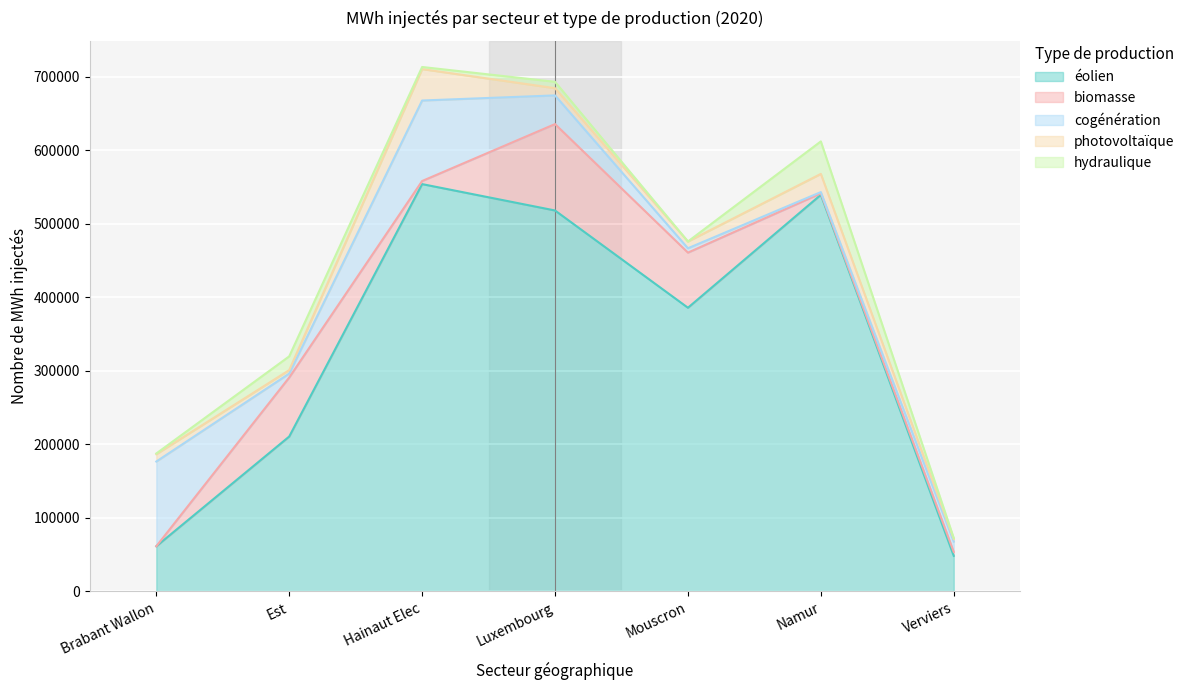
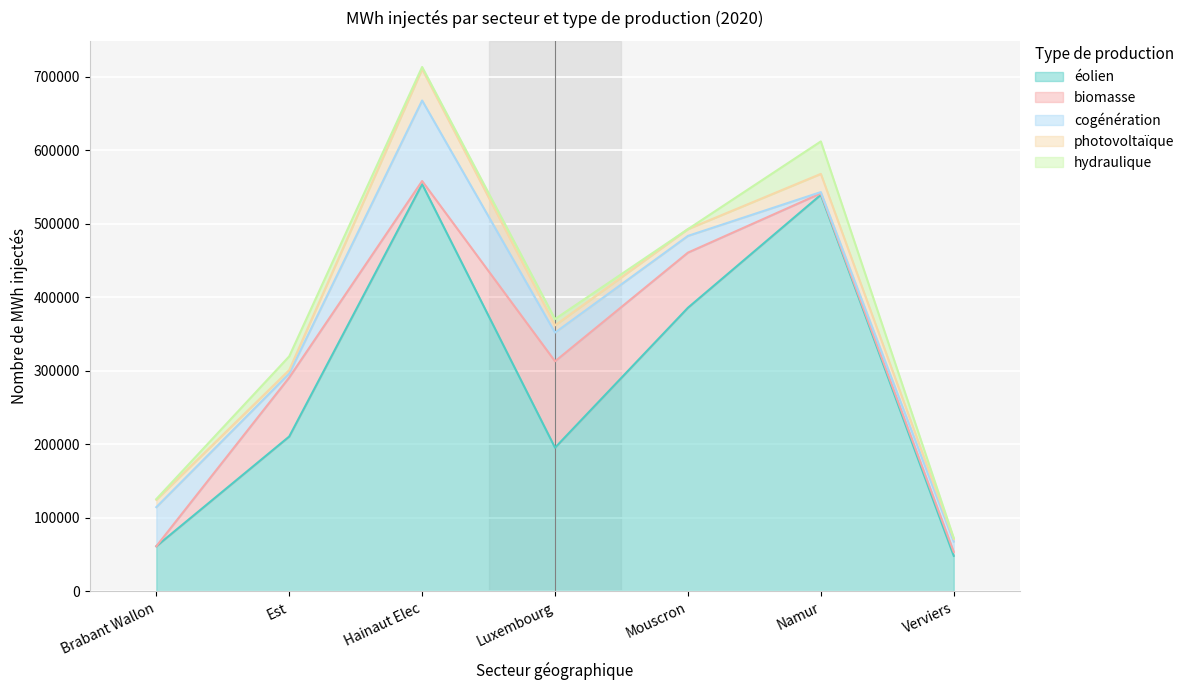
cogénération, Brabant Wallon: 120000 -> 50000
éolien, Luxembourg: 520000 -> 200000
cogénération, Mouscron: 10000 -> 20000
